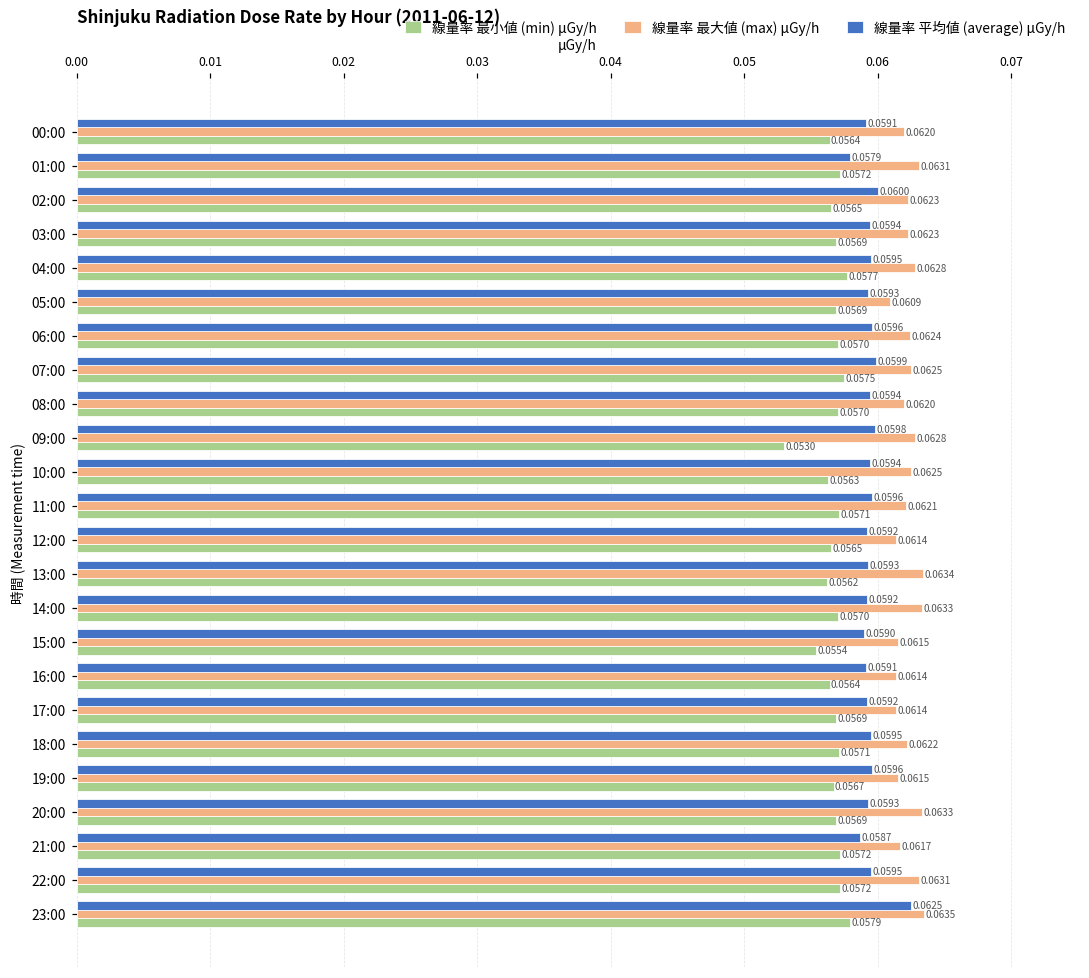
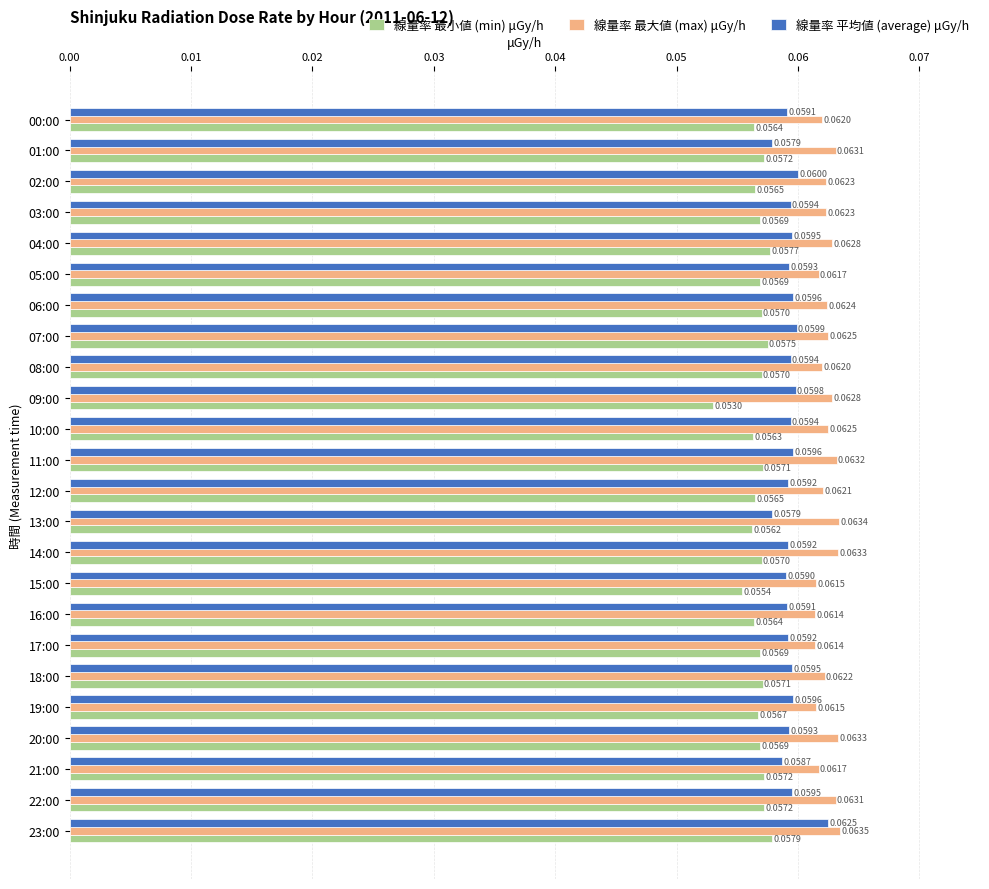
線量率 最大値 (max) μGy/h, 05:00: 0.0609 -> 0.0617
線量率 最大値 (max) μGy/h, 11:00: 0.0621 -> 0.0632
線量率 最大値 (max) μGy/h, 12:00: 0.0614 -> 0.0621
線量率 平均値 (average) μGy/h, 13:00: 0.0593 -> 0.0579
